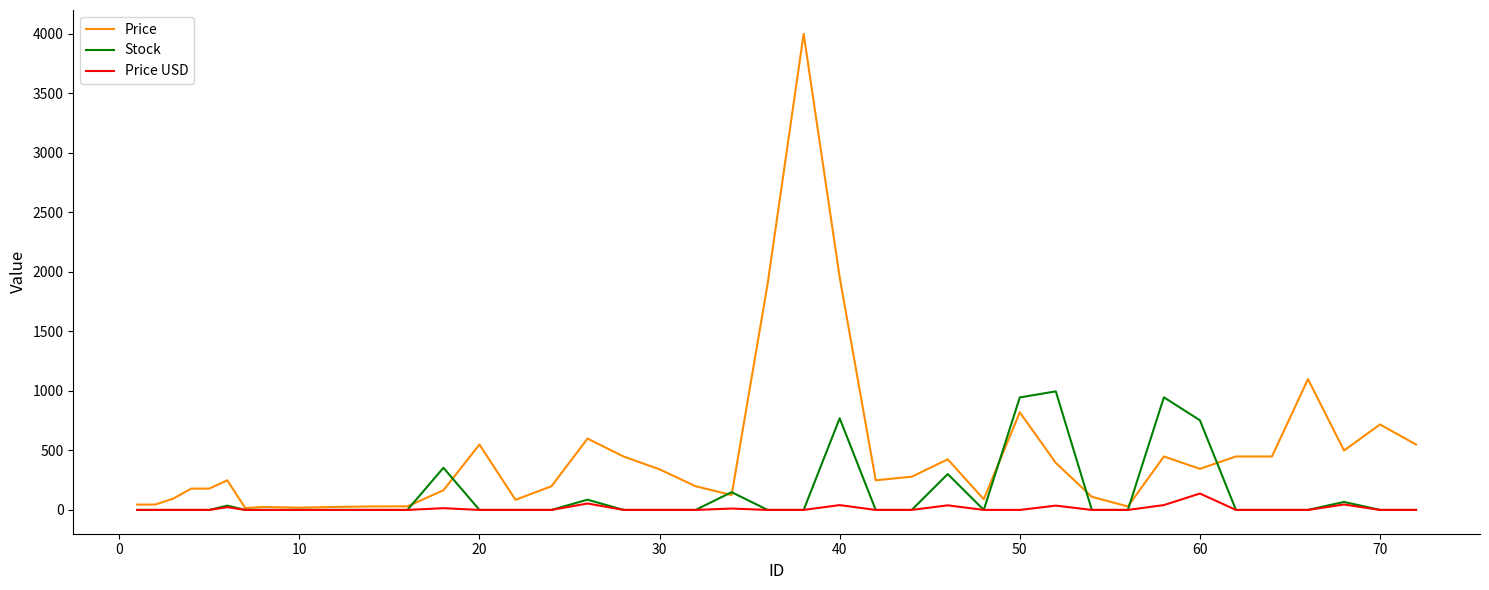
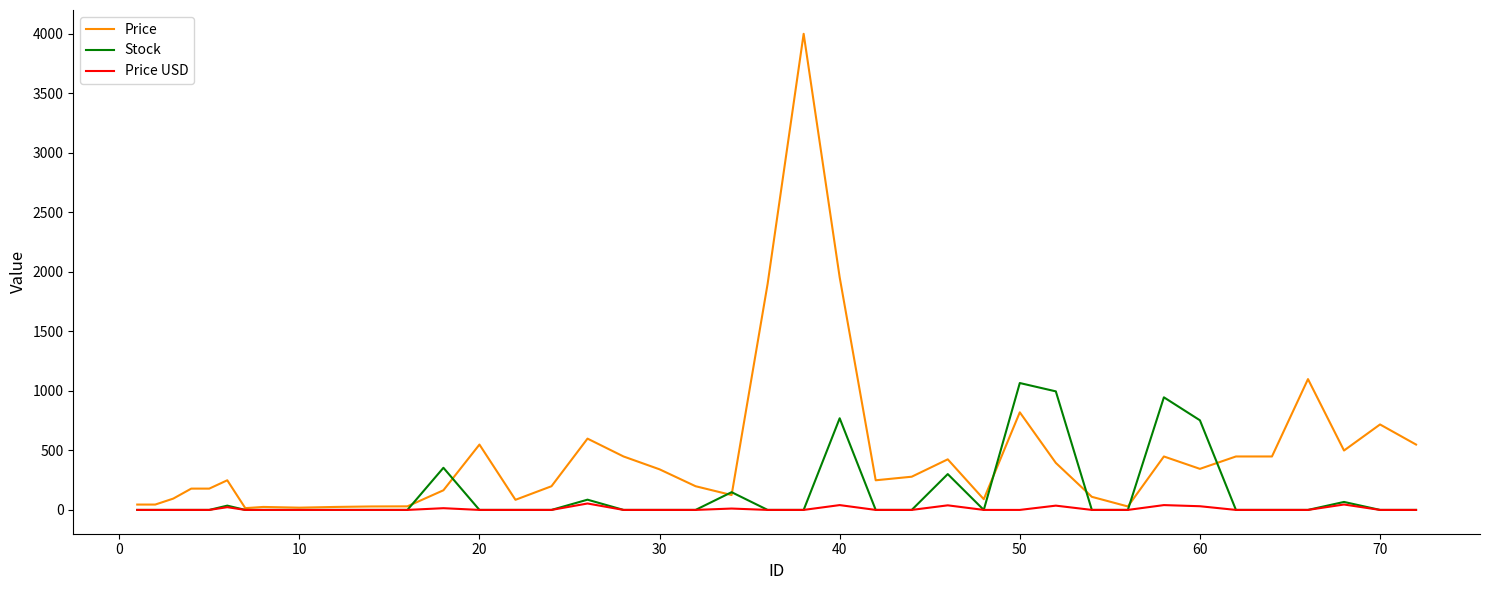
Stock, 50: 950 -> 1070
Price USD, 60: 140 -> 30
